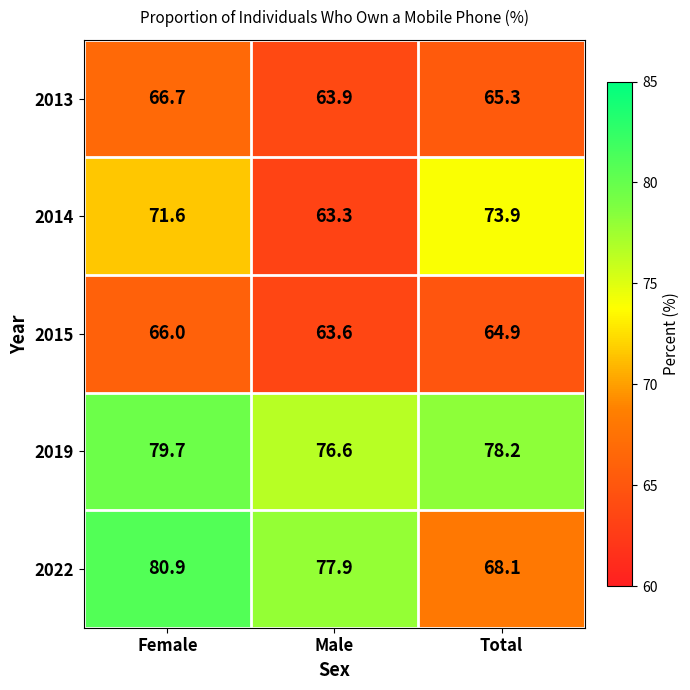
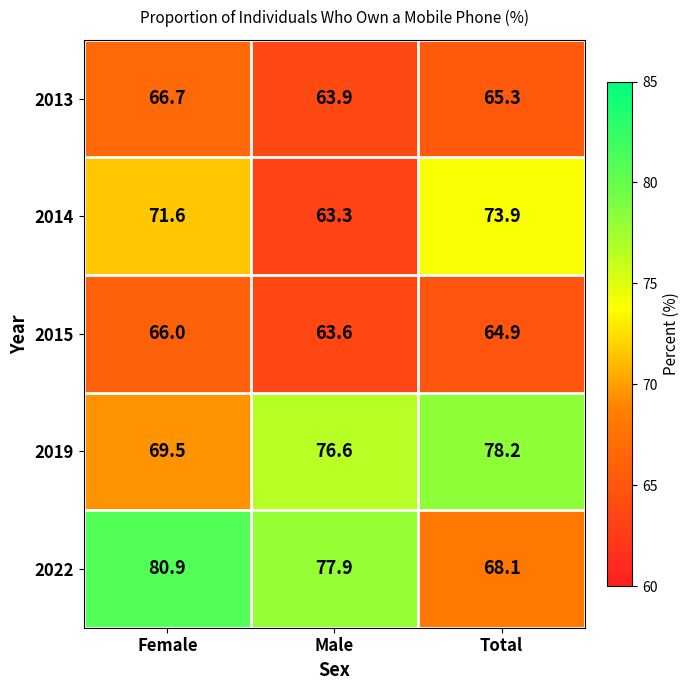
2019, Female: 79.7 -> 69.5
